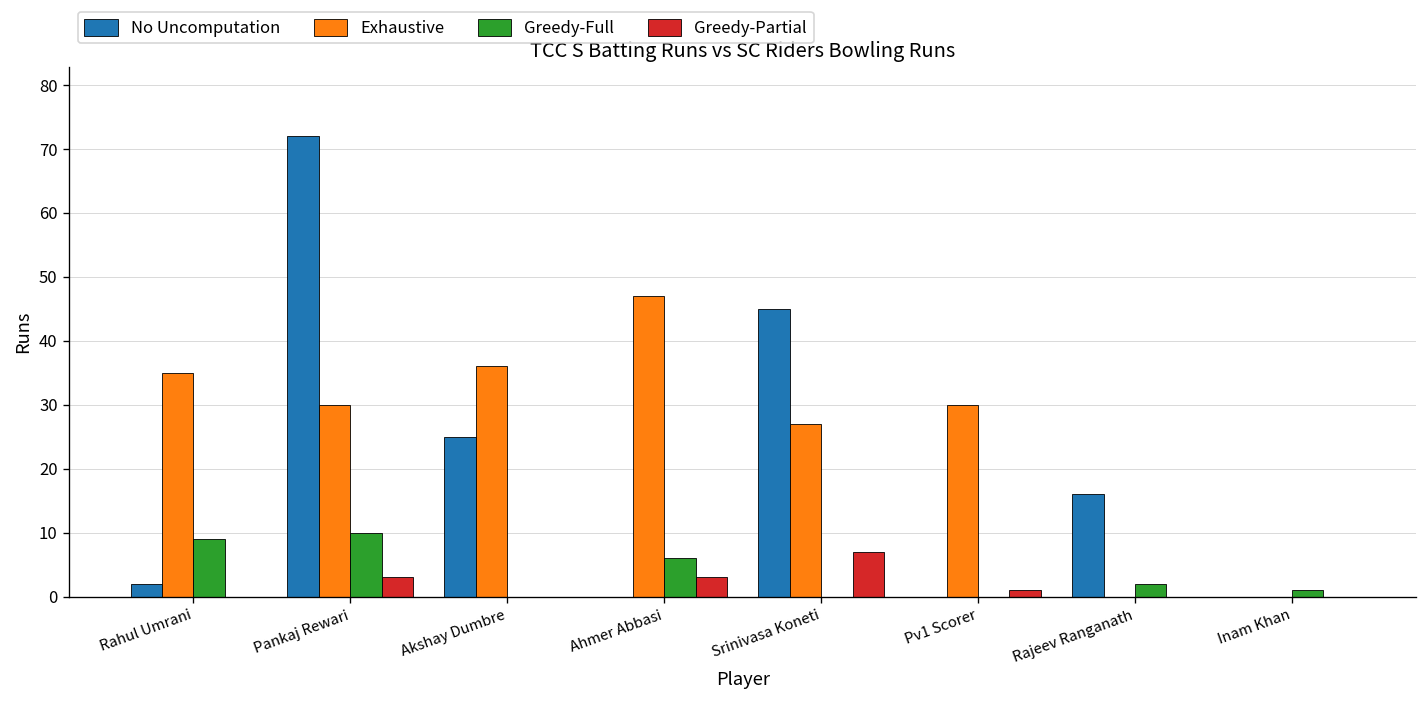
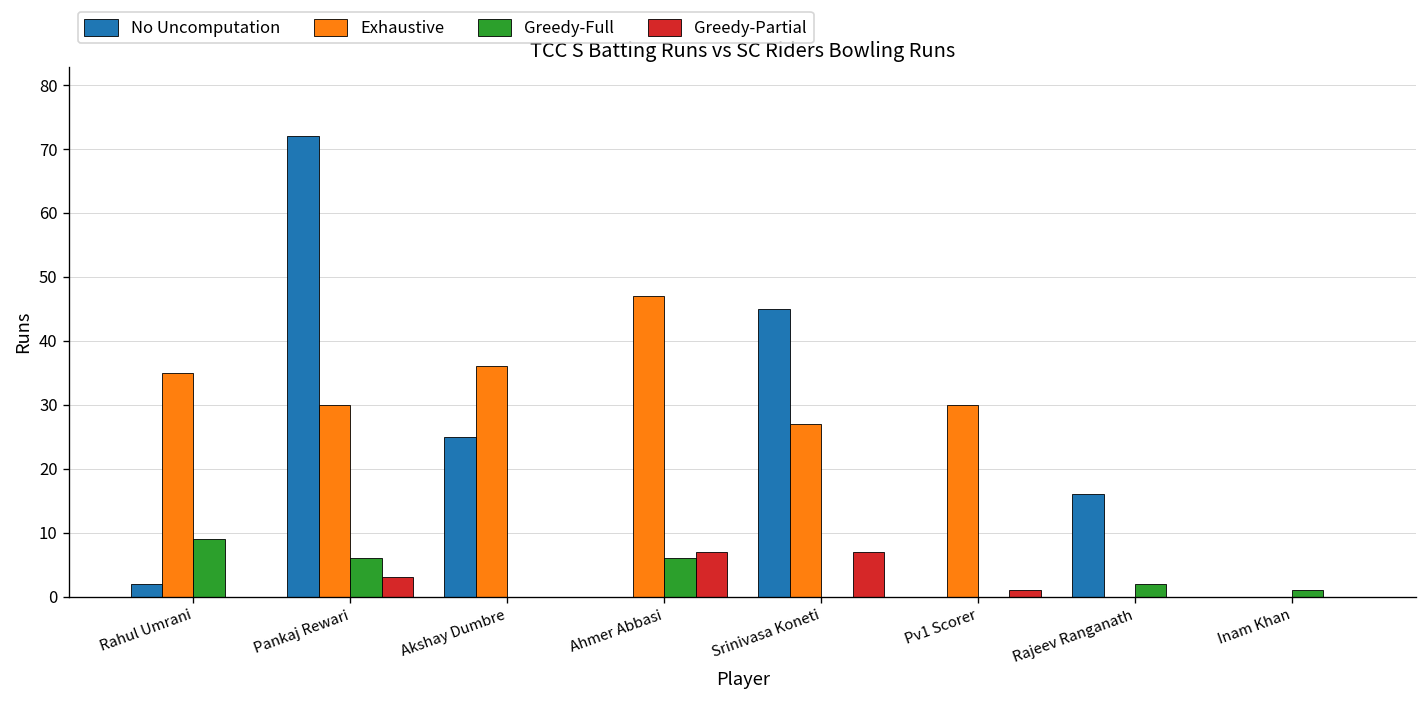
Greedy-Full, Pankaj Rewari: 10 -> 6
Greedy-Partial, Ahmer Abbasi: 3 -> 7
